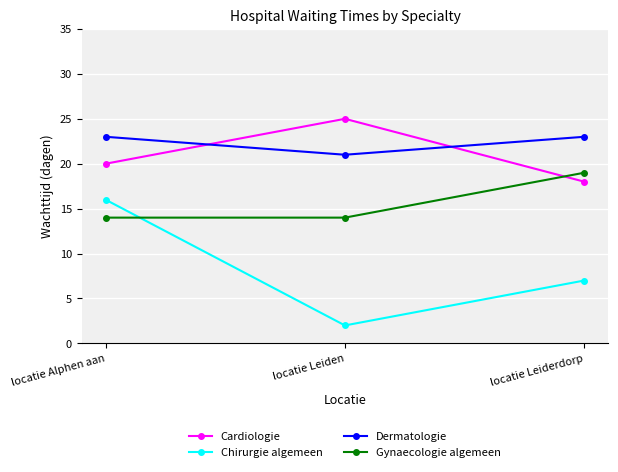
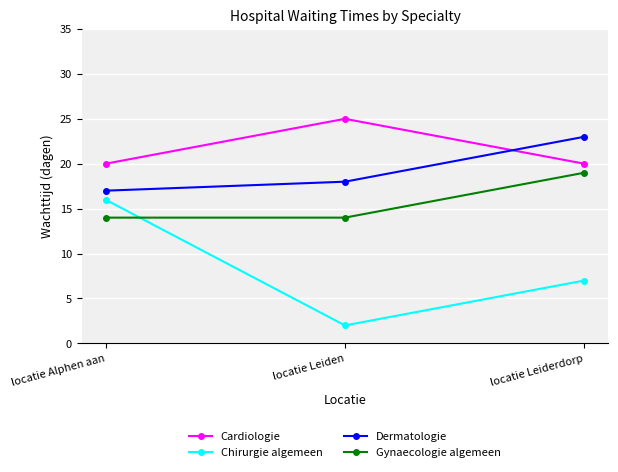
Dermatologie, locatie Alphen aan: 23 -> 17
Dermatologie, locatie Leiden: 21 -> 18
Cardiologie, locatie Leiderdorp: 18 -> 20
